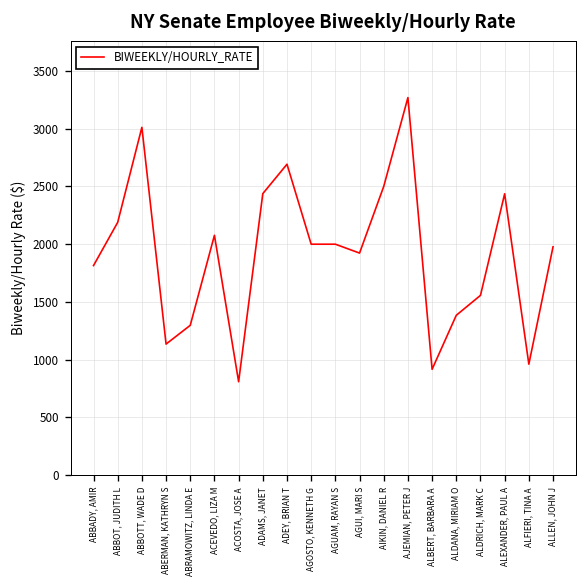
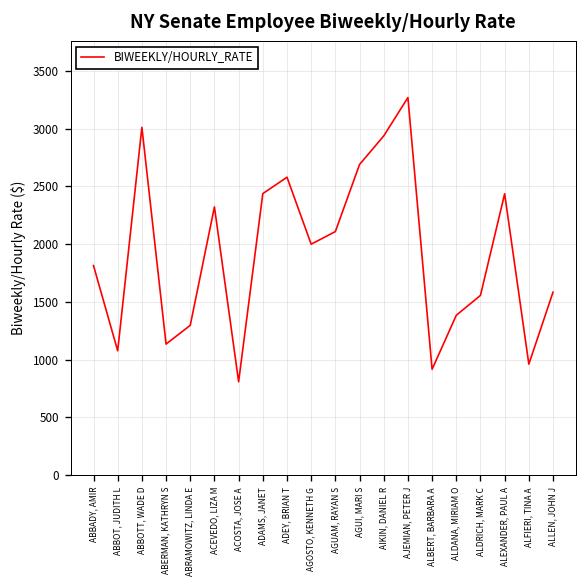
ABBOT, JUDITH L: 2200 -> 1100
ACEVEDO, LIZA M: 2100 -> 2300
ADEY, BRIAN T: 2700 -> 2600
AGUAM, RAYAN S: 2000 -> 2100
AGUI, MARI S: 1900 -> 2700
AIKIN, DANIEL R: 2500 -> 2900
ALLEN, JOHN J: 2000 -> 1600
